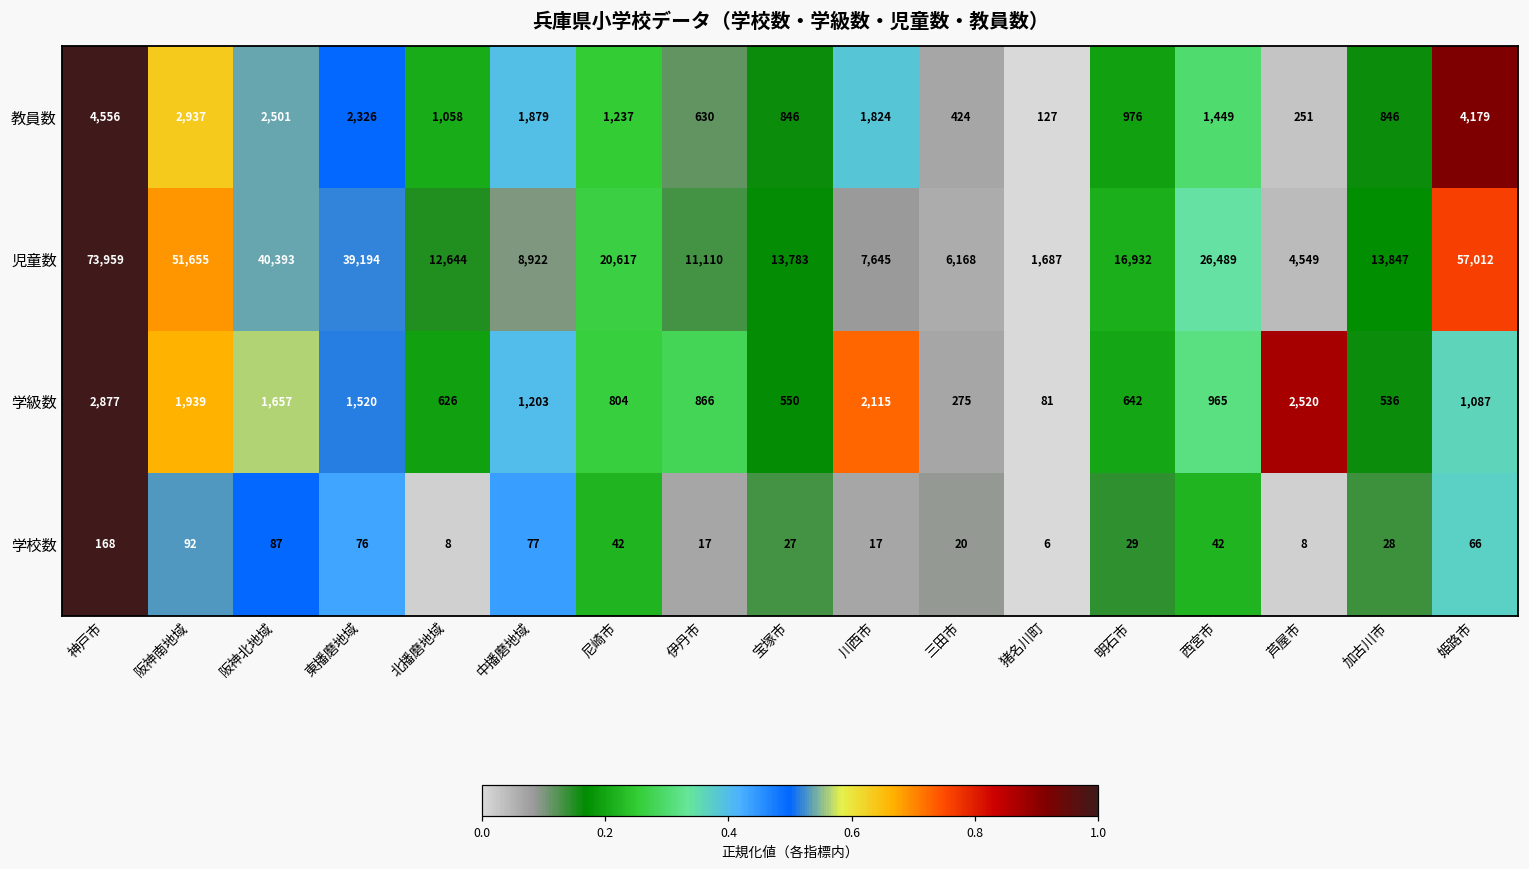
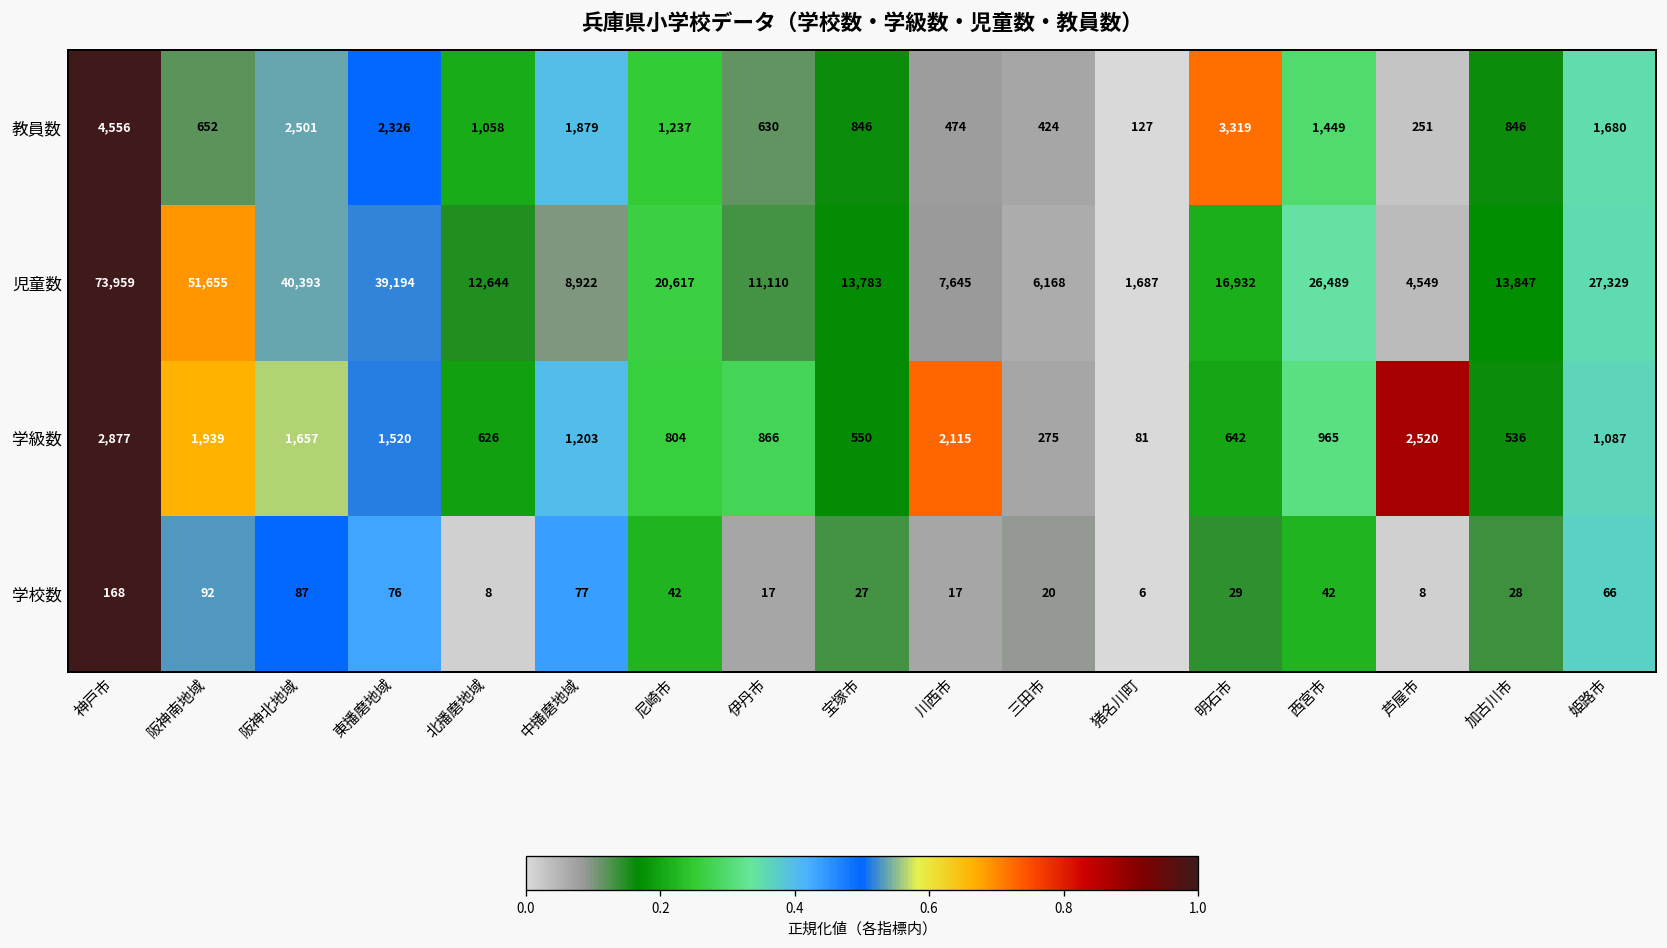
教員数, 阪神南地域: 2,937 -> 652
教員数, 川西市: 1,824 -> 474
教員数, 明石市: 976 -> 3,319
教員数, 姫路市: 4,179 -> 1,680
児童数, 姫路市: 57,012 -> 27,329
